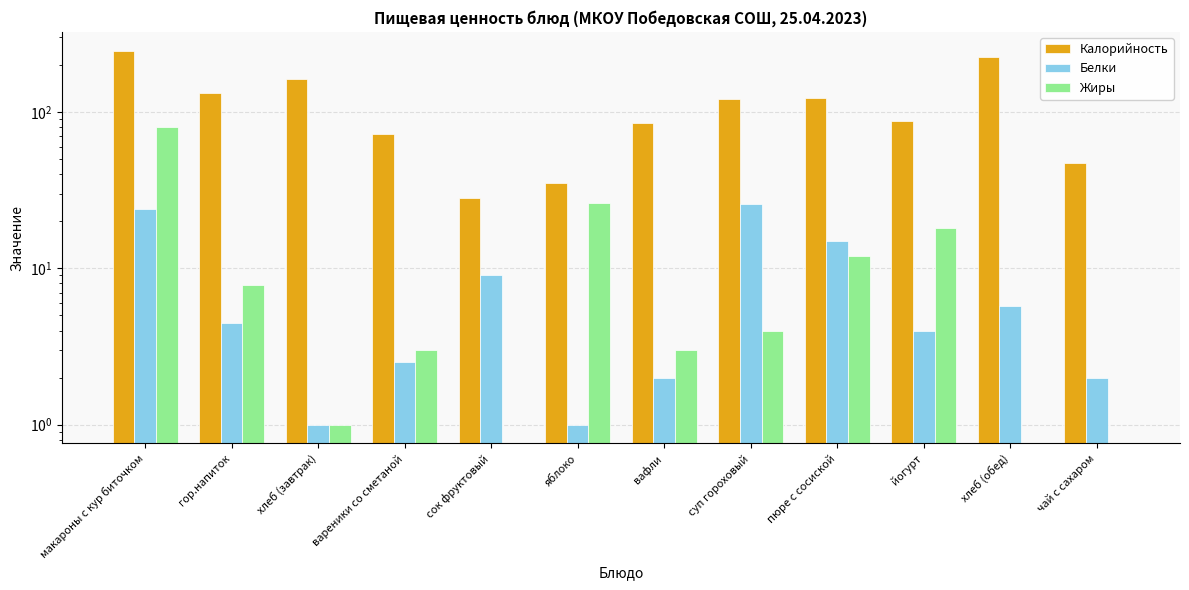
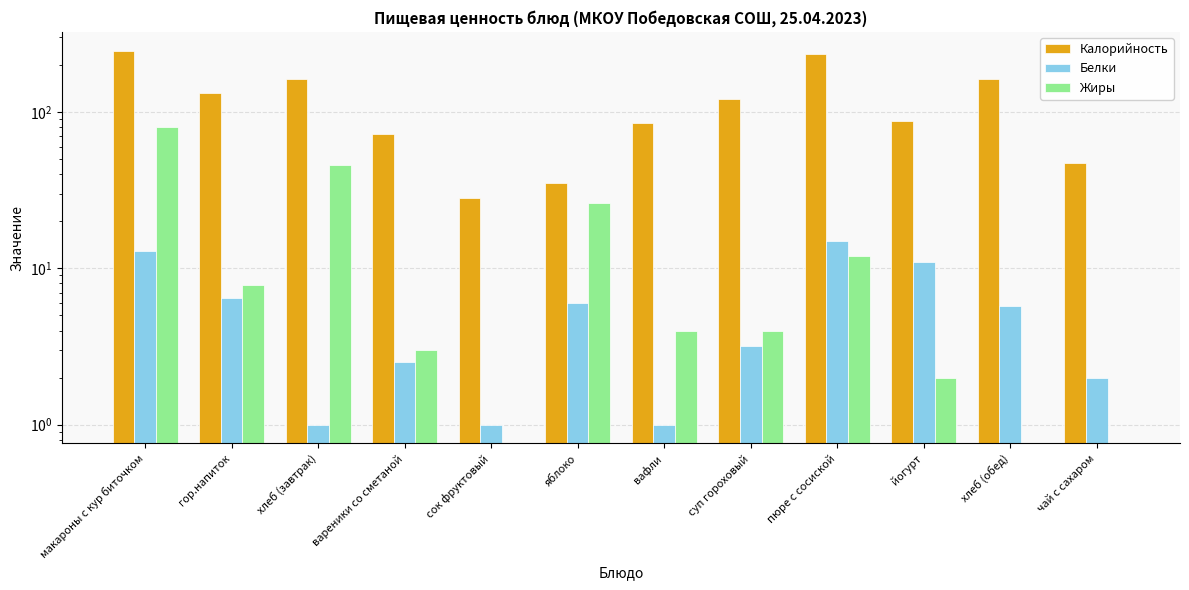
Белки, макароны с кур биточком: 24 -> 13
Белки, гор.напиток: 4.5 -> 6.5
Жиры, хлеб (завтрак): 1 -> 46
Белки, сок фруктовый: 9 -> 1
Белки, яблоко: 1 -> 6
Белки, вафли: 2 -> 1
Жиры, вафли: 3 -> 4
Белки, суп гороховый: 26 -> 3.2
Калорийность, пюре с сосиской: 120 -> 240
Белки, йогурт: 4 -> 11
Жиры, йогурт: 18 -> 2
Калорийность, хлеб (обед): 230 -> 160
